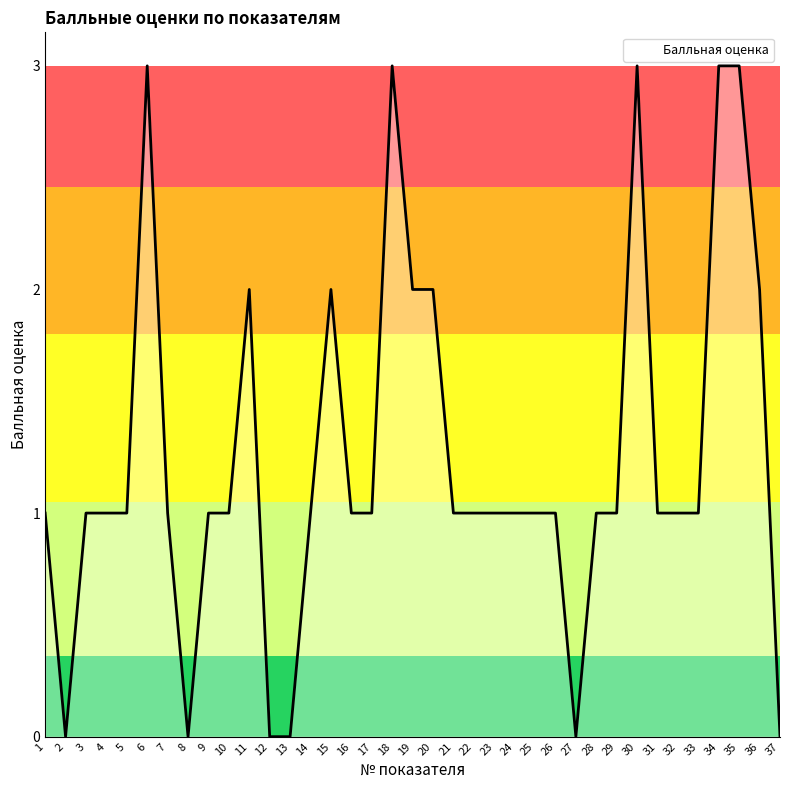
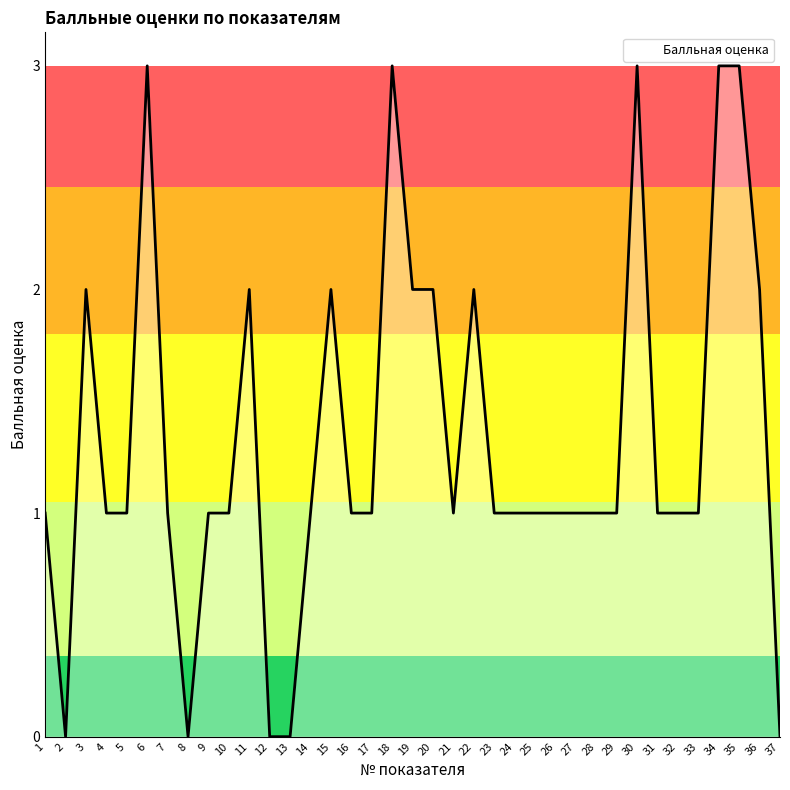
3: 1 -> 2
22: 1 -> 2
27: 0 -> 1
